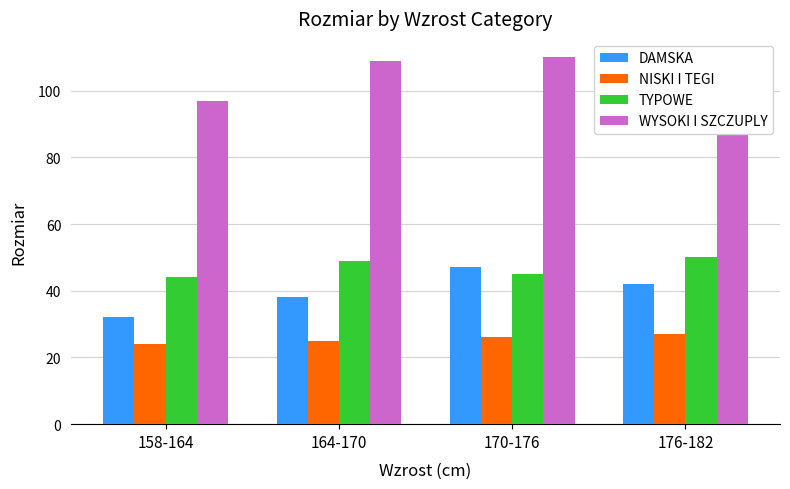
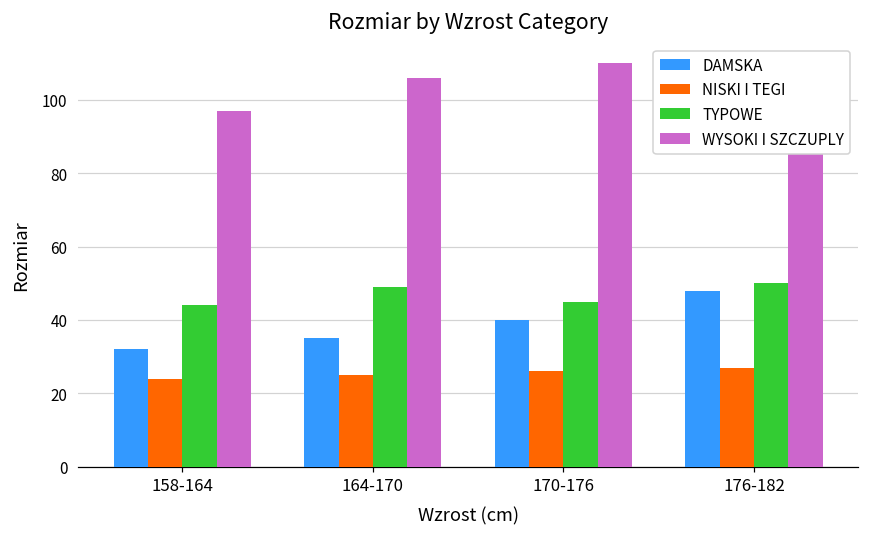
DAMSKA, 164-170: 38 -> 35
WYSOKI I SZCZUPLY, 164-170: 109 -> 106
DAMSKA, 170-176: 47 -> 40
DAMSKA, 176-182: 42 -> 48
